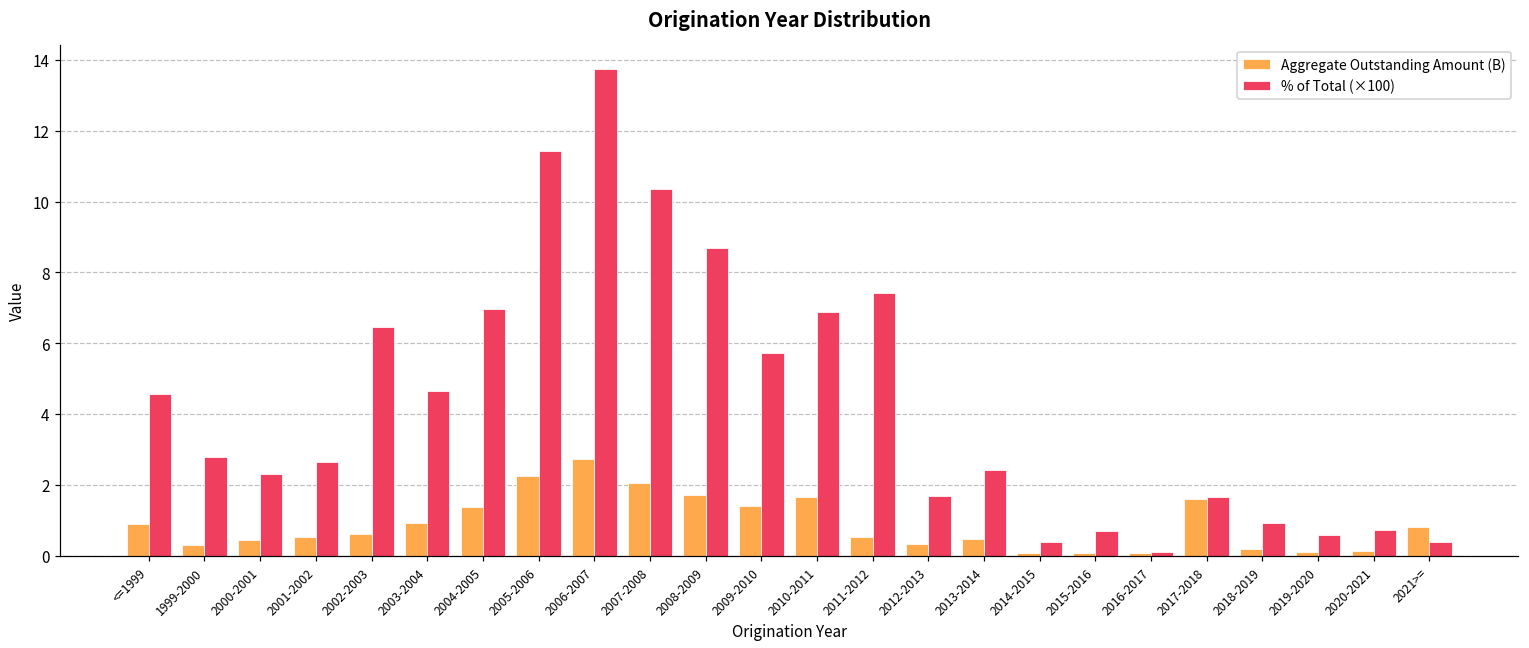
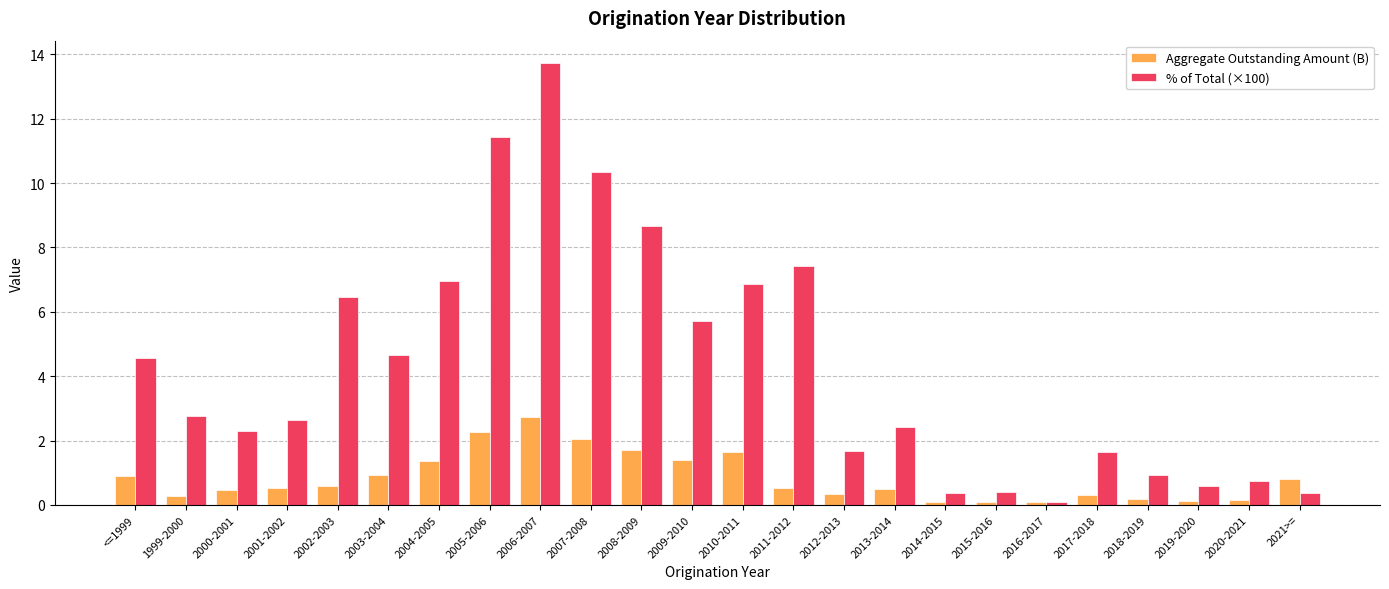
% of Total (×100), 2015-2016: 0.7 -> 0.4
Aggregate Outstanding Amount (B), 2017-2018: 1.6 -> 0.3
